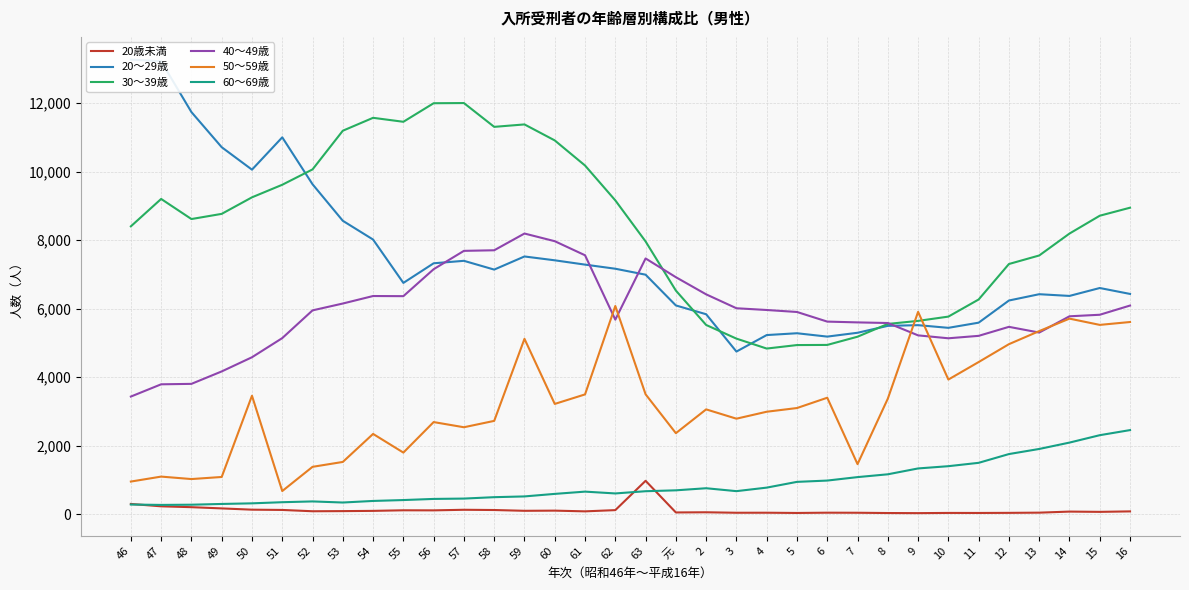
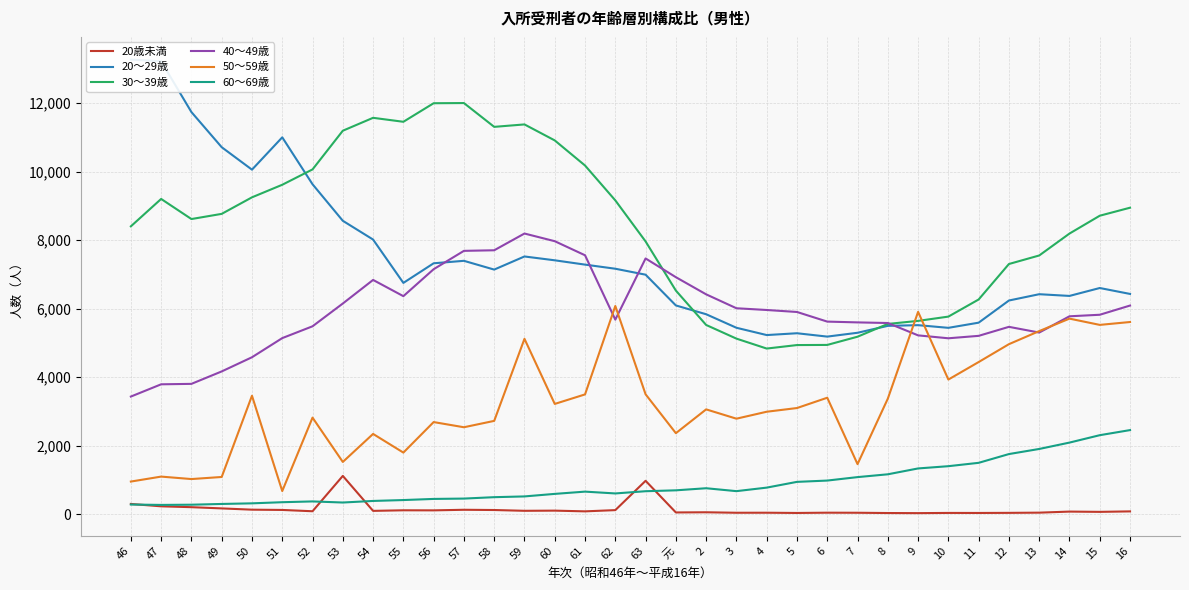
40～49歳, 52: 6,000 -> 5,500
50～59歳, 52: 1,400 -> 2,800
20歳未満, 53: 100 -> 1,100
40～49歳, 54: 6,400 -> 6,800
20～29歳, 3: 4,700 -> 5,400
